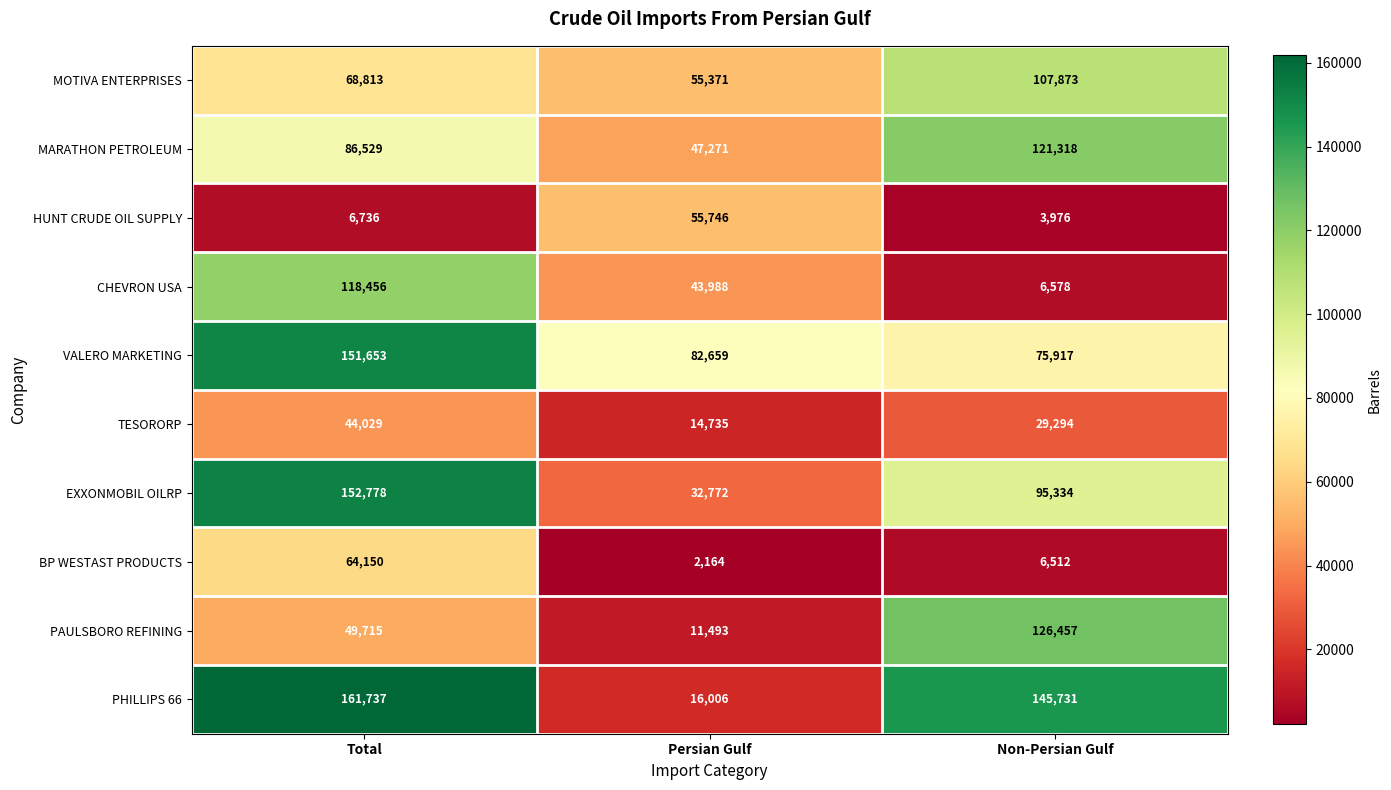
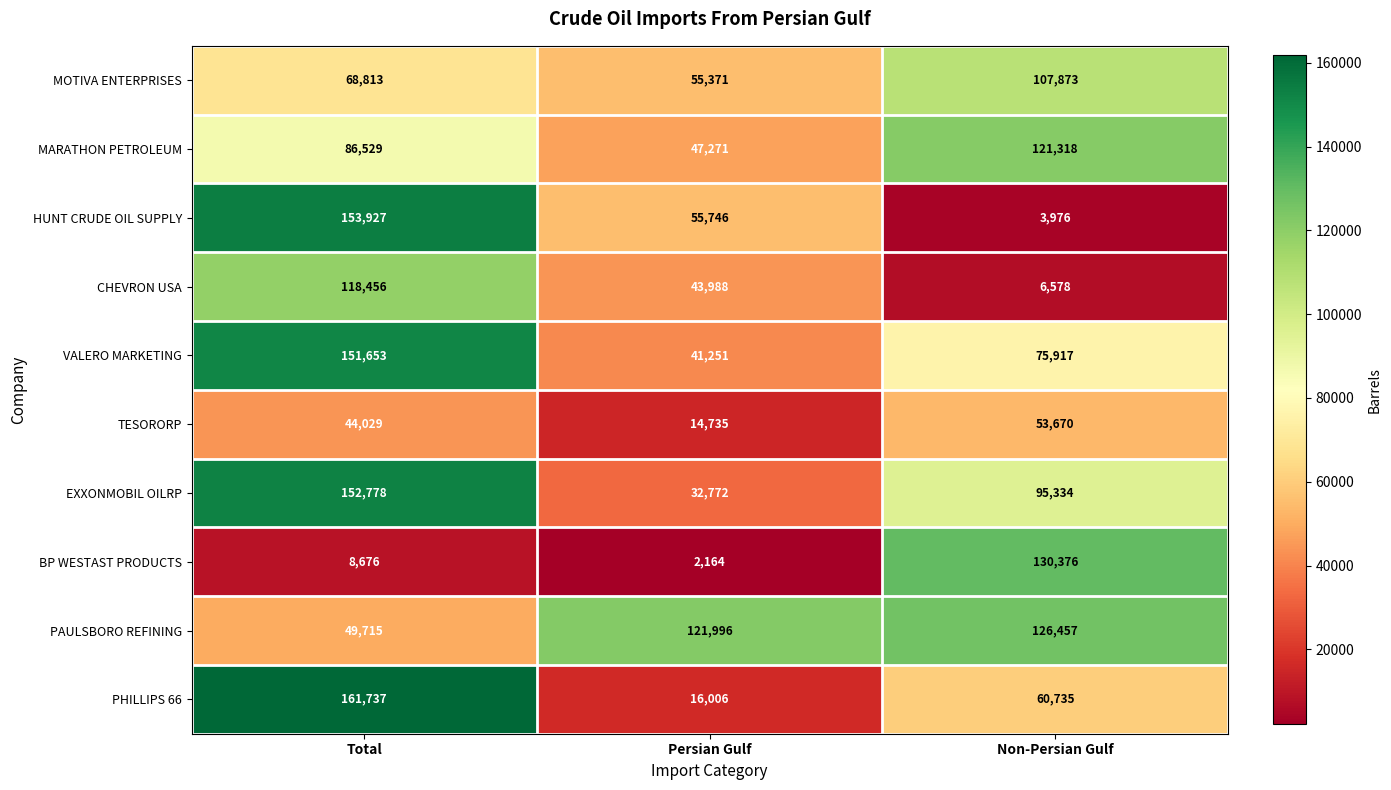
HUNT CRUDE OIL SUPPLY, Total: 6,736 -> 153,927
VALERO MARKETING, Persian Gulf: 82,659 -> 41,251
TESORORP, Non-Persian Gulf: 29,294 -> 53,670
BP WESTAST PRODUCTS, Total: 64,150 -> 8,676
BP WESTAST PRODUCTS, Non-Persian Gulf: 6,512 -> 130,376
PAULSBORO REFINING, Persian Gulf: 11,493 -> 121,996
PHILLIPS 66, Non-Persian Gulf: 145,731 -> 60,735
